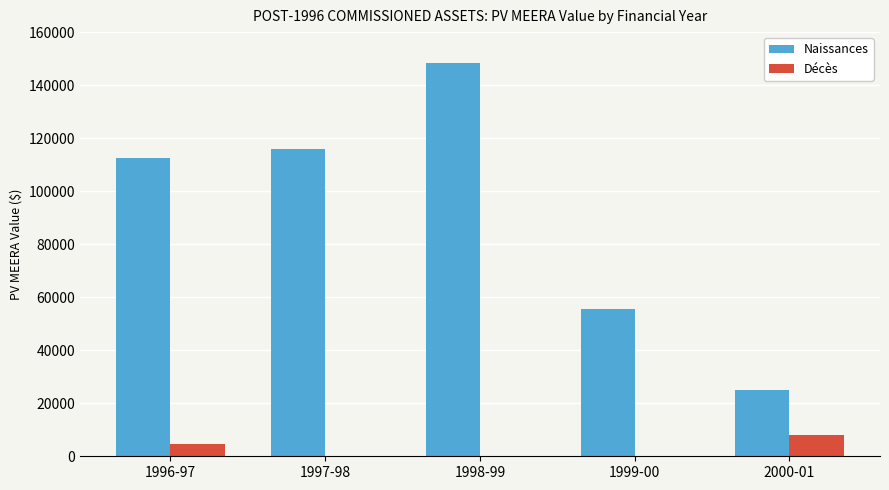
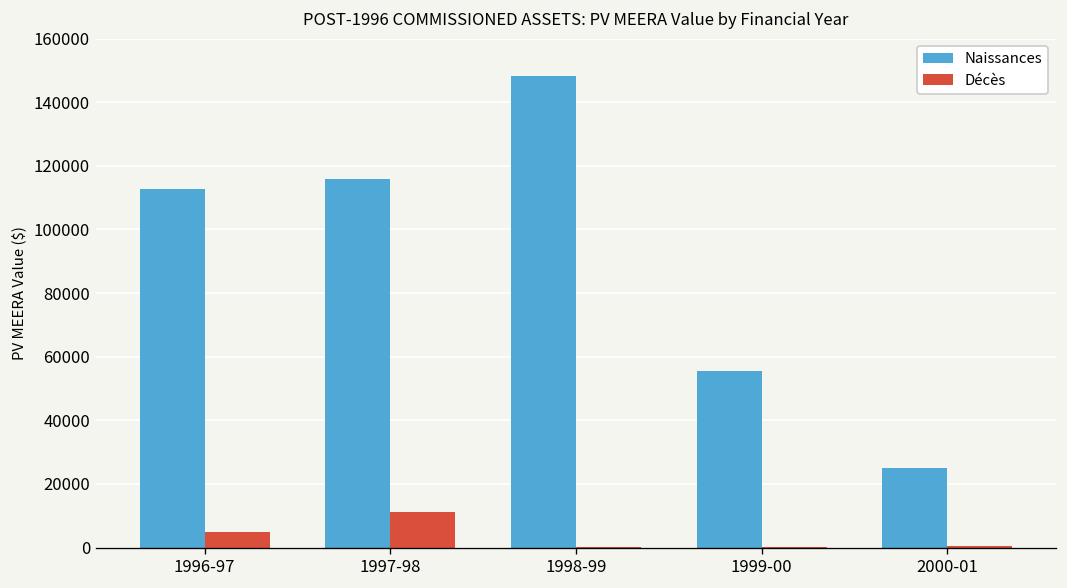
Décès, 1997-98: 0 -> 11000
Décès, 2000-01: 8000 -> 0
